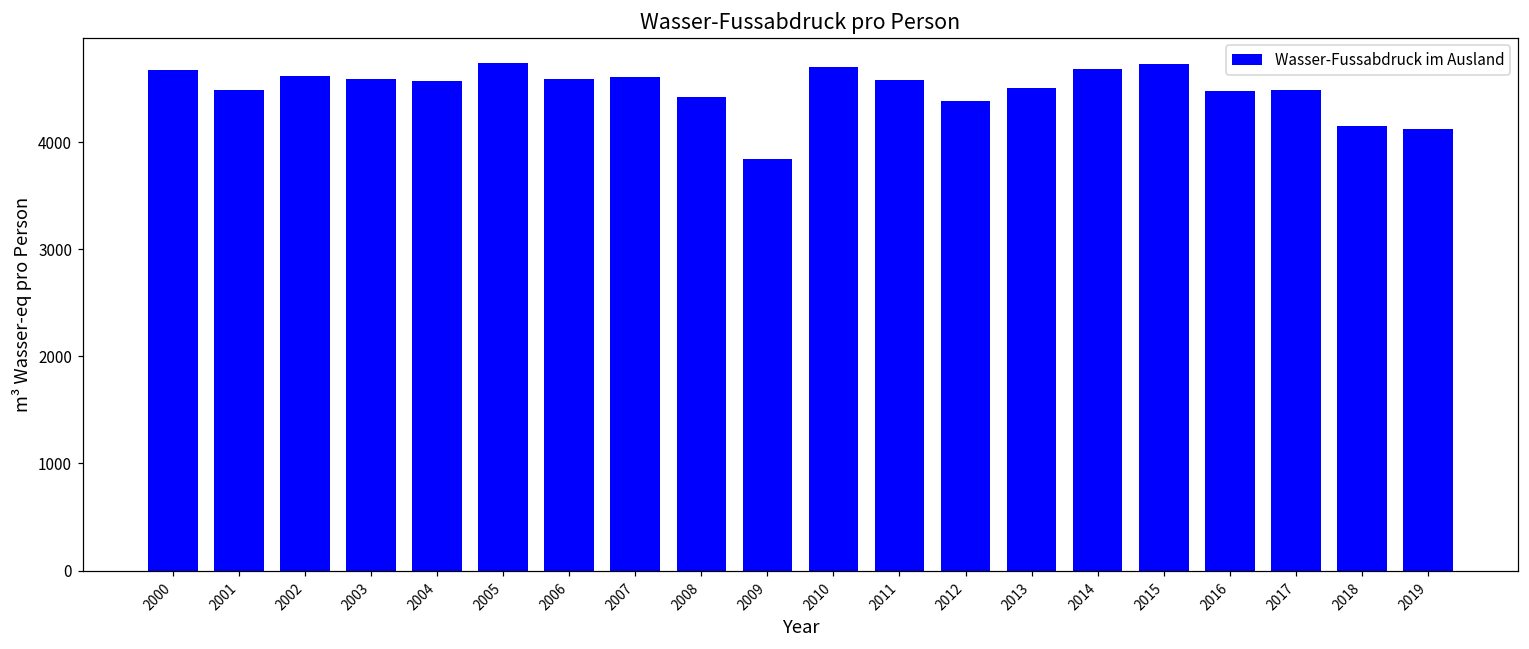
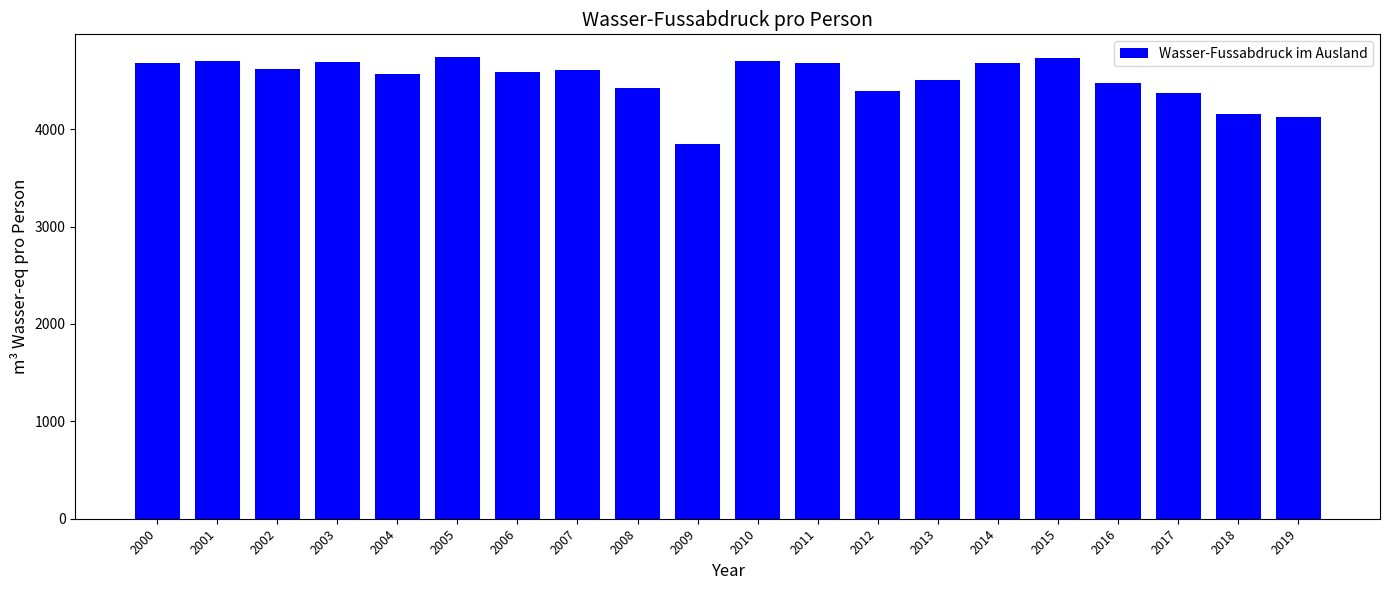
2001: 4500 -> 4700
2003: 4600 -> 4700
2011: 4600 -> 4700
2017: 4500 -> 4400
